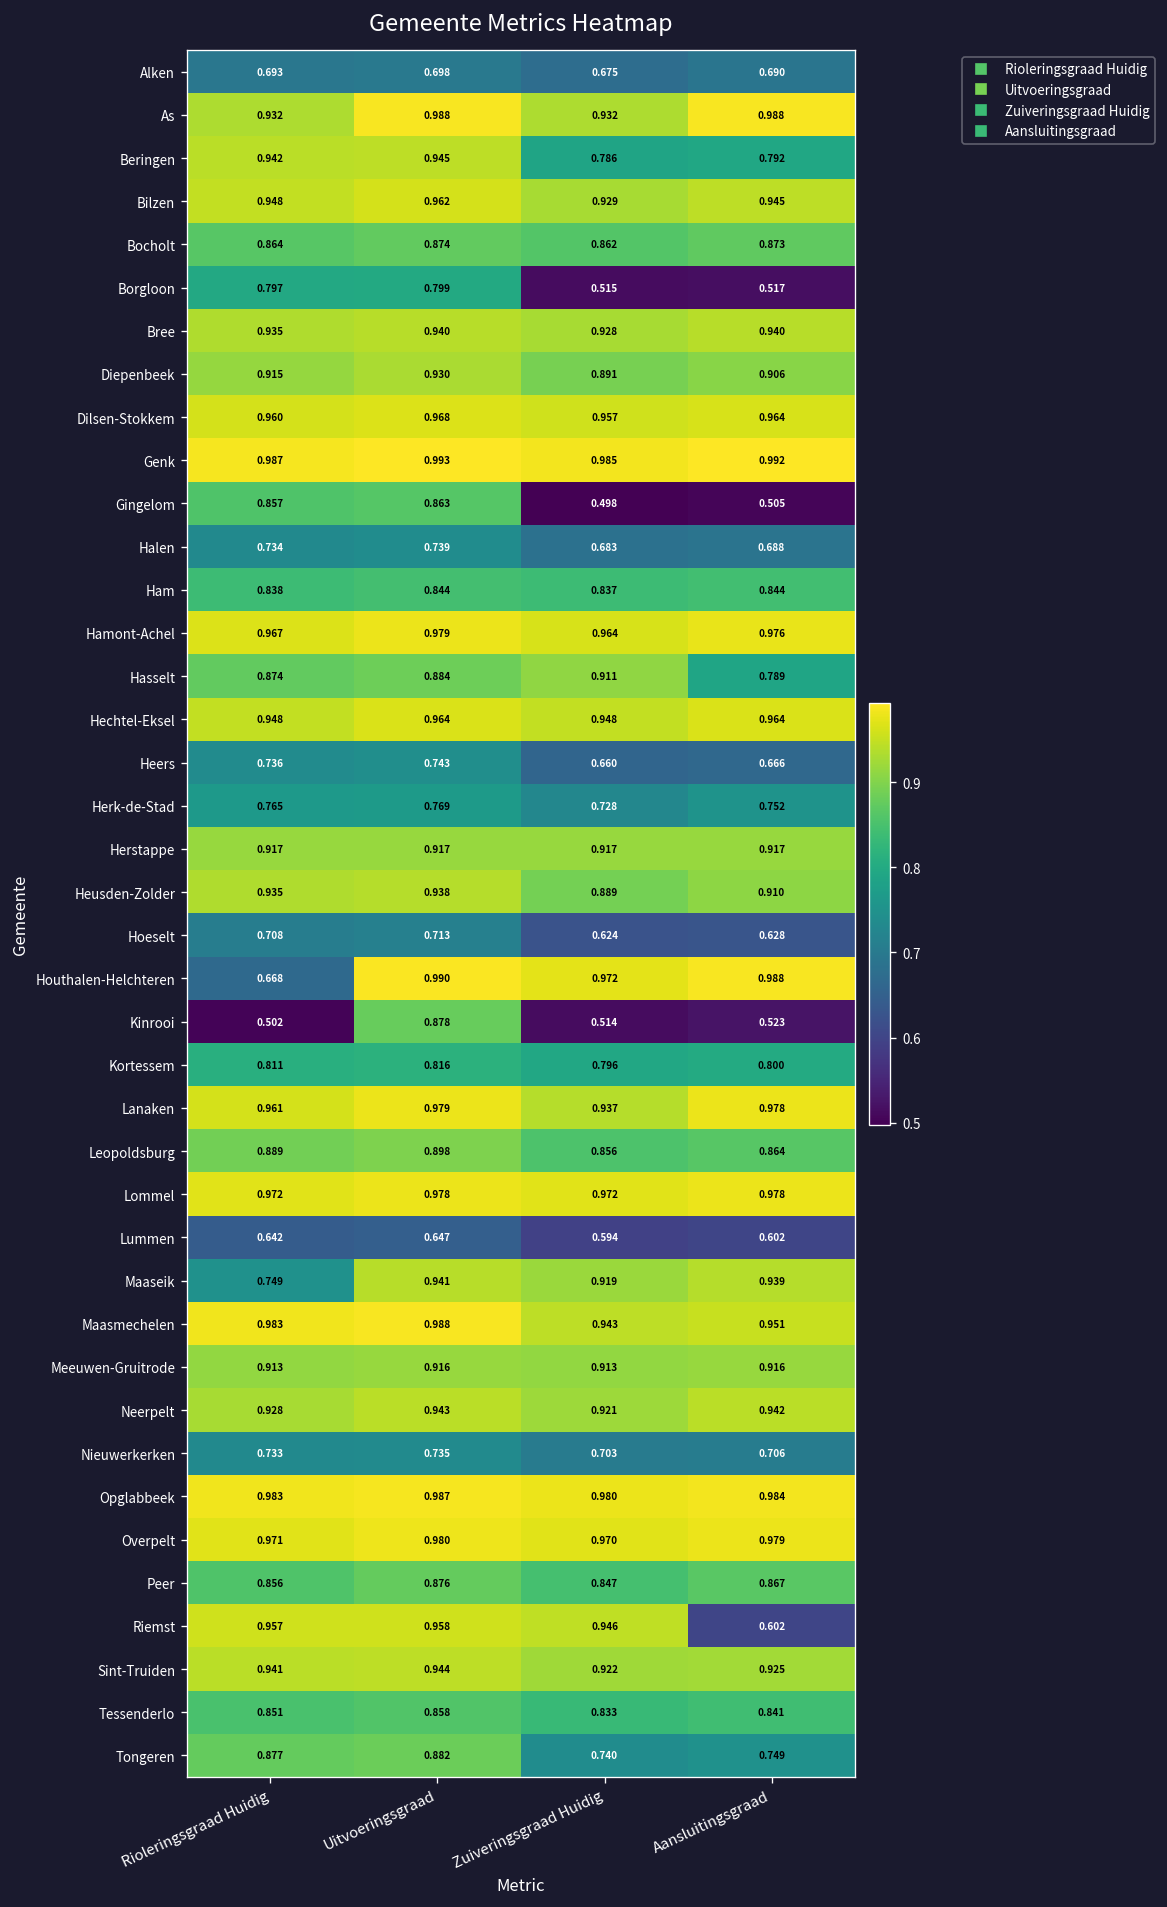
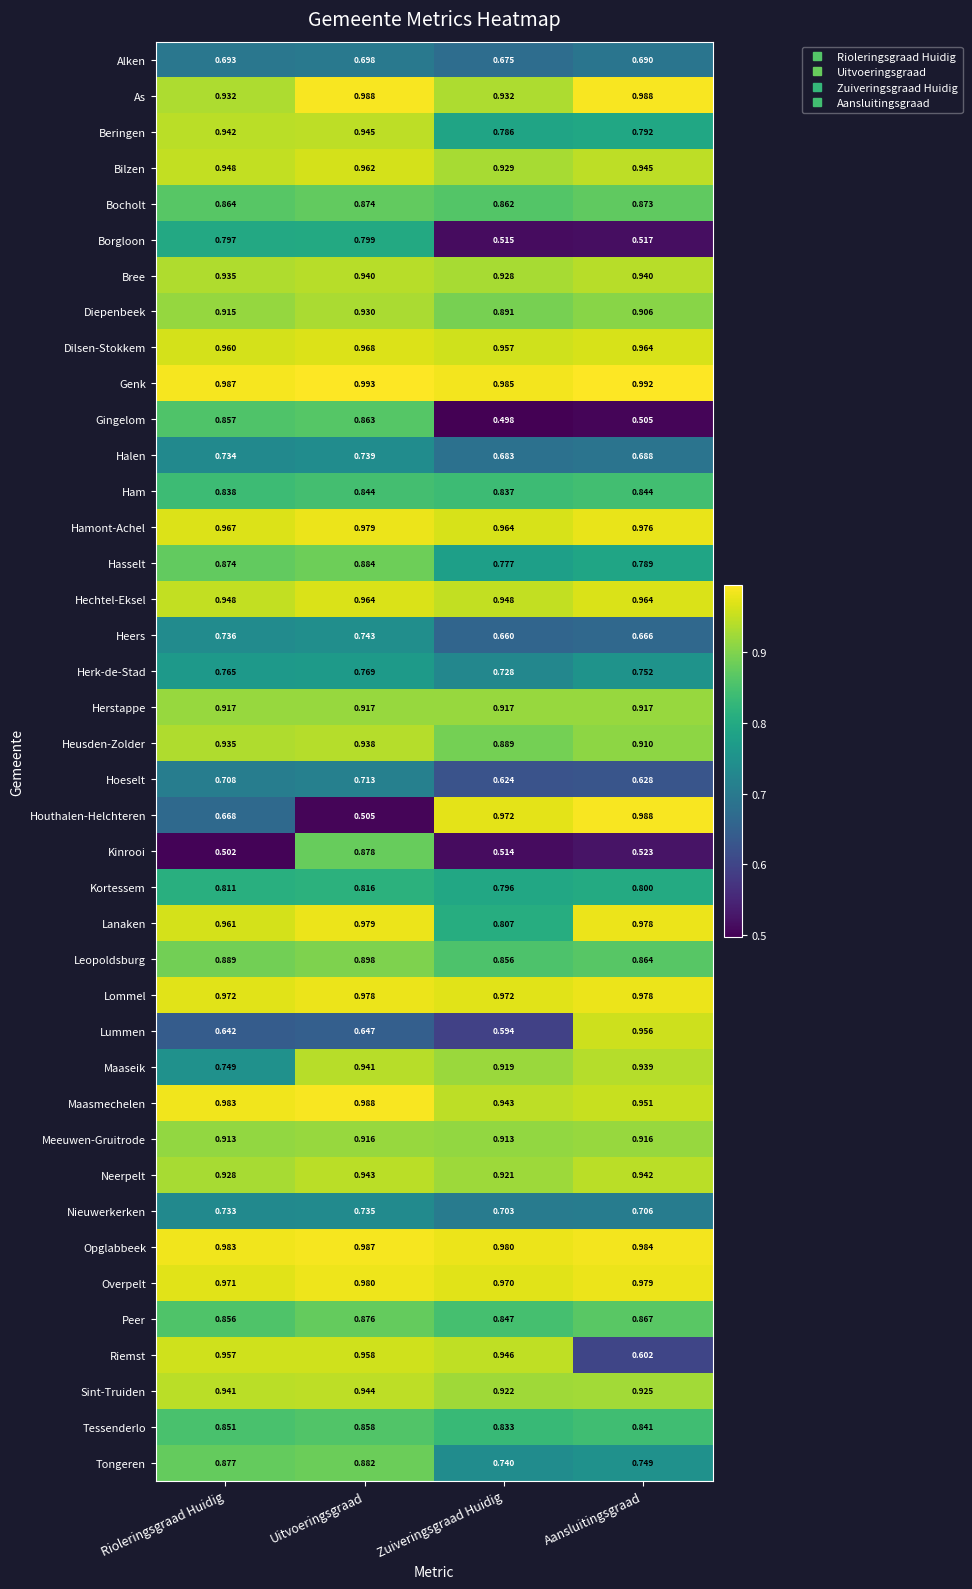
Hasselt, Zuiveringsgraad Huidig: 0.911 -> 0.777
Houthalen-Helchteren, Uitvoeringsgraad: 0.990 -> 0.505
Lanaken, Zuiveringsgraad Huidig: 0.937 -> 0.807
Lummen, Aansluitingsgraad: 0.602 -> 0.956
